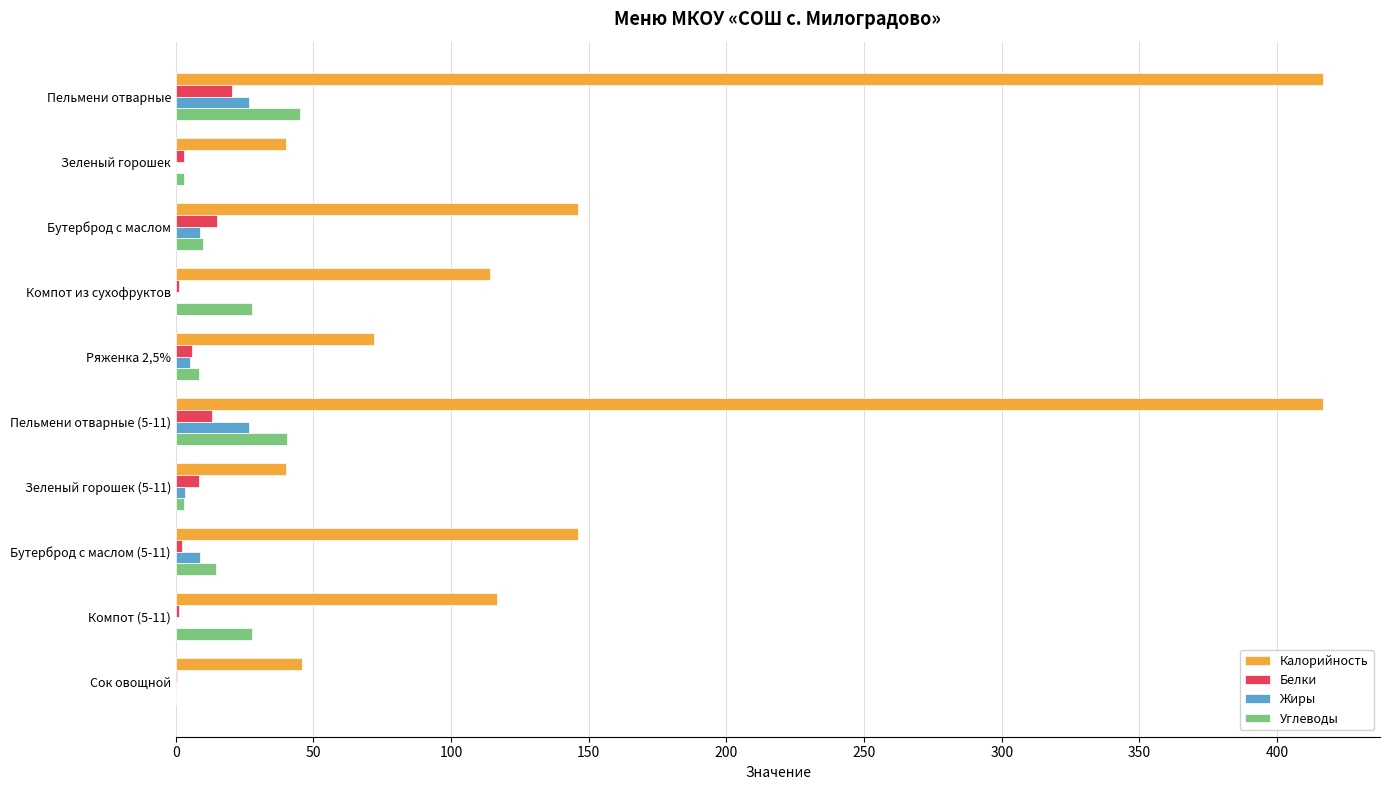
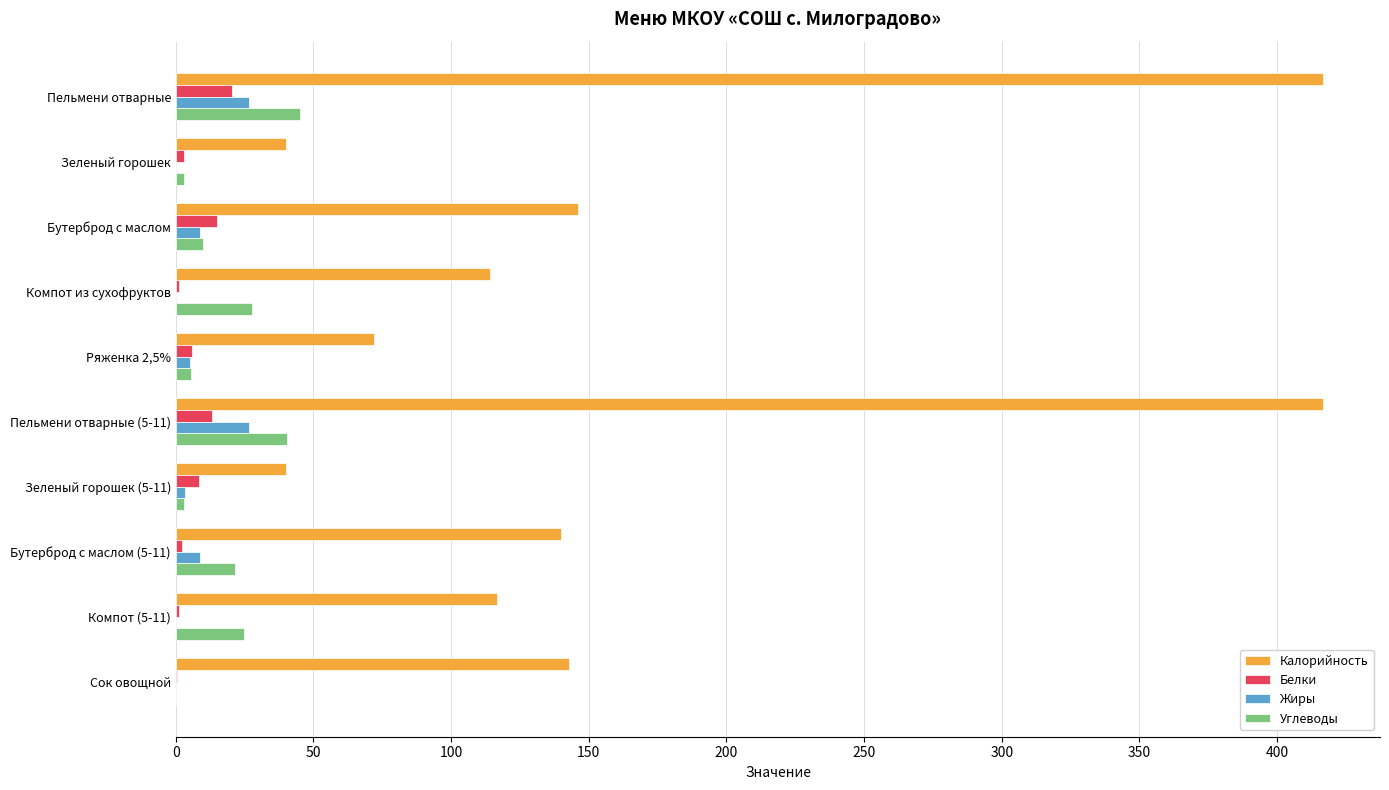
Углеводы, Ряженка 2,5%: 8 -> 5
Калорийность, Бутерброд с маслом (5-11): 146 -> 140
Углеводы, Бутерброд с маслом (5-11): 15 -> 21
Углеводы, Компот (5-11): 28 -> 25
Калорийность, Сок овощной: 46 -> 143
